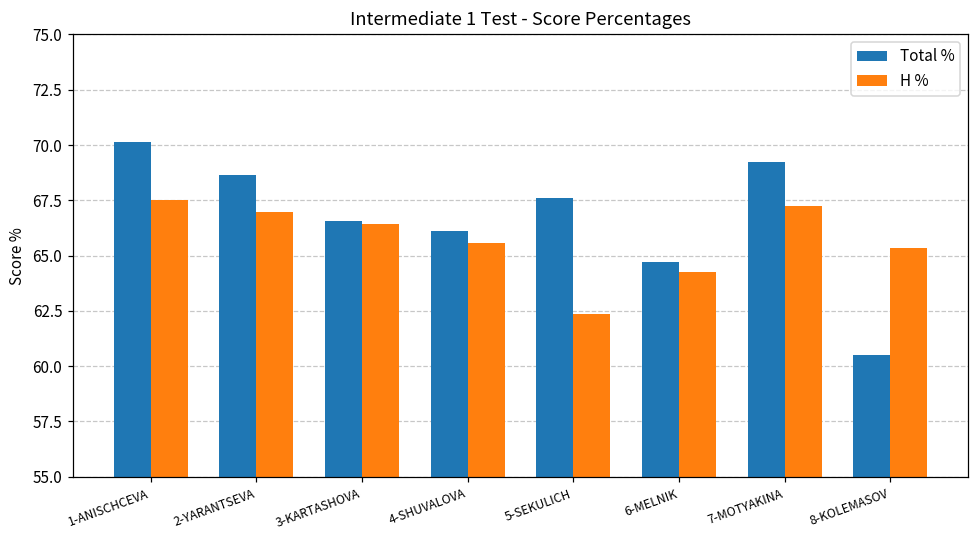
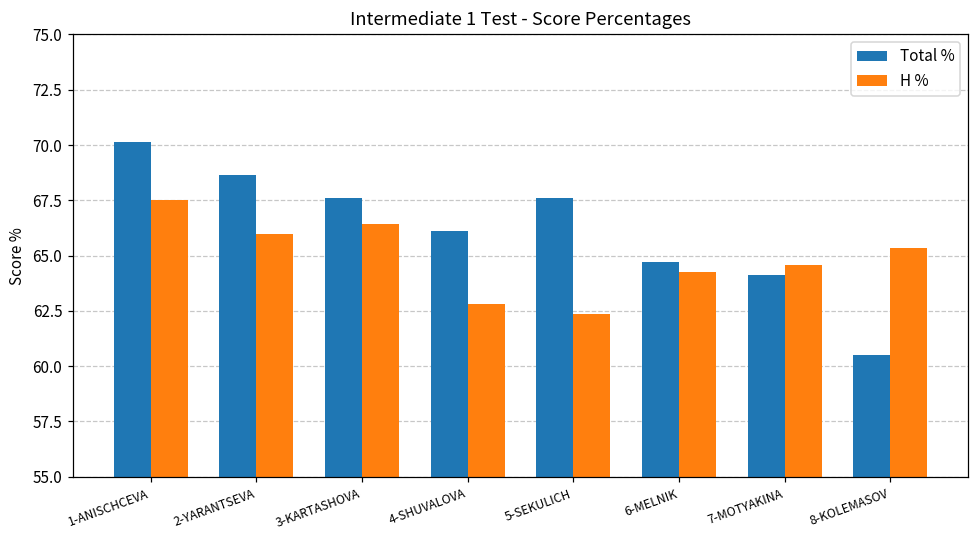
H %, 2-YARANTSEVA: 67.0 -> 66.0
Total %, 3-KARTASHOVA: 66.6 -> 67.6
H %, 4-SHUVALOVA: 65.6 -> 62.8
Total %, 7-MOTYAKINA: 69.2 -> 64.1
H %, 7-MOTYAKINA: 67.2 -> 64.6
